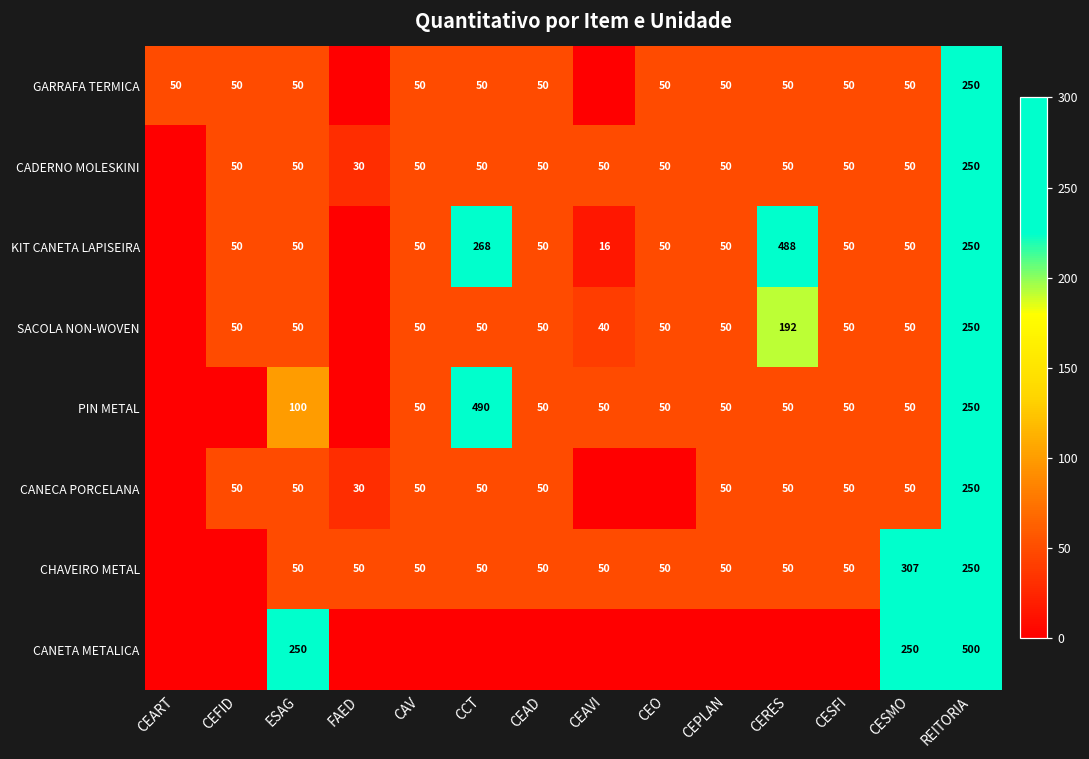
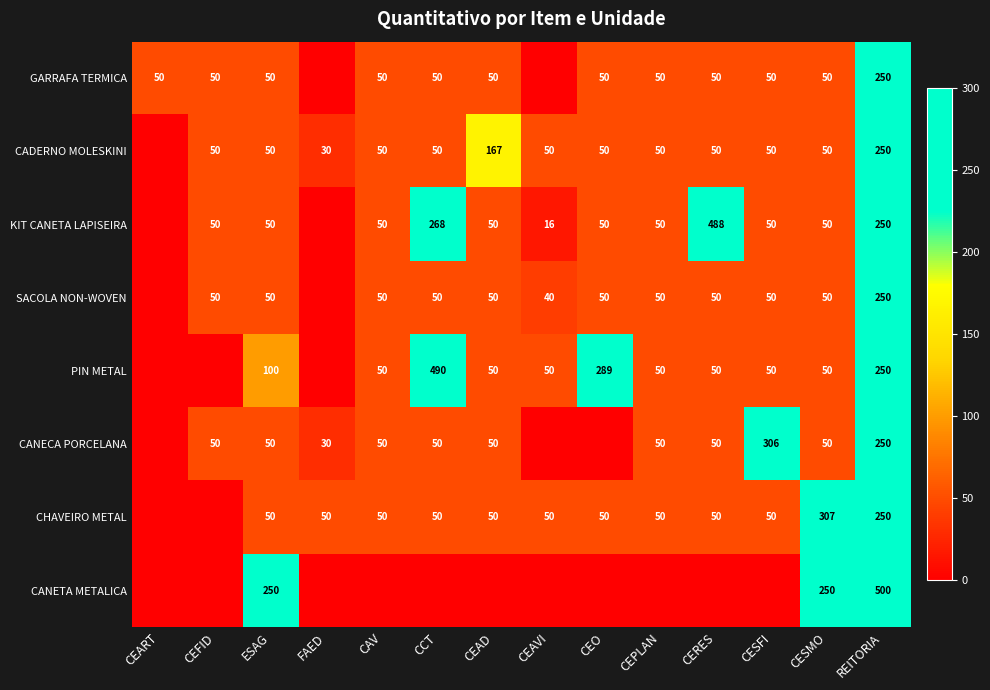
CADERNO MOLESKINI, CEAD: 50 -> 167
SACOLA NON-WOVEN, CERES: 192 -> 50
PIN METAL, CEO: 50 -> 289
CANECA PORCELANA, CESFI: 50 -> 306
